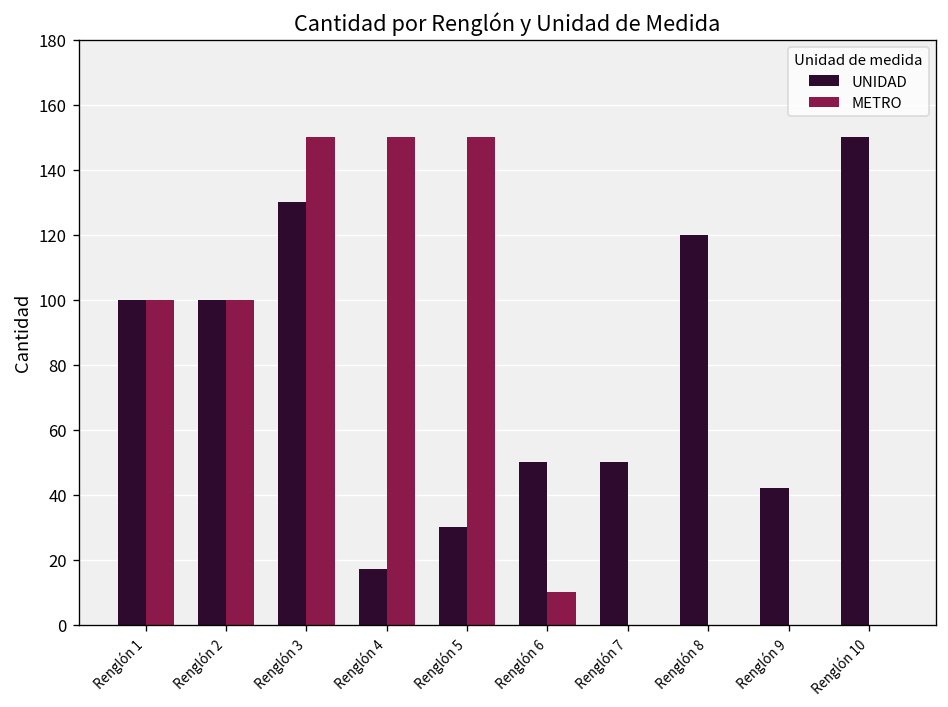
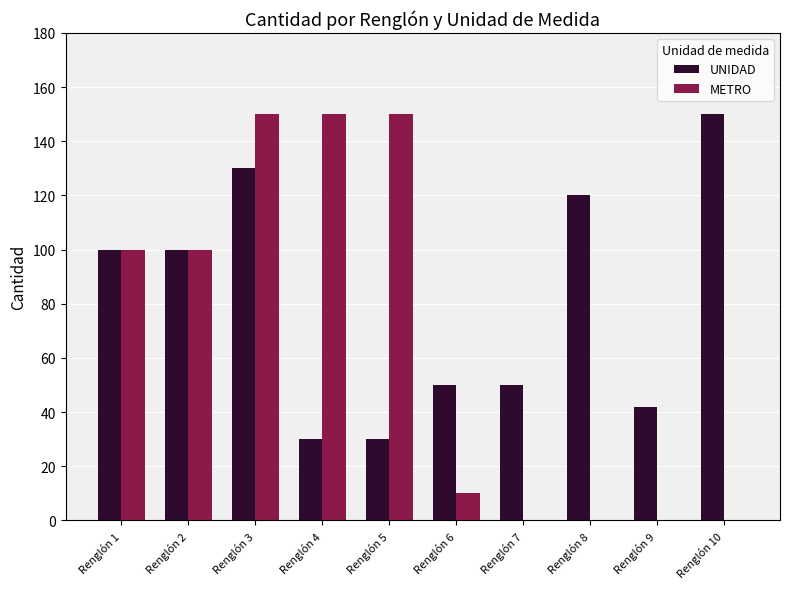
UNIDAD, Renglón 4: 17 -> 30
